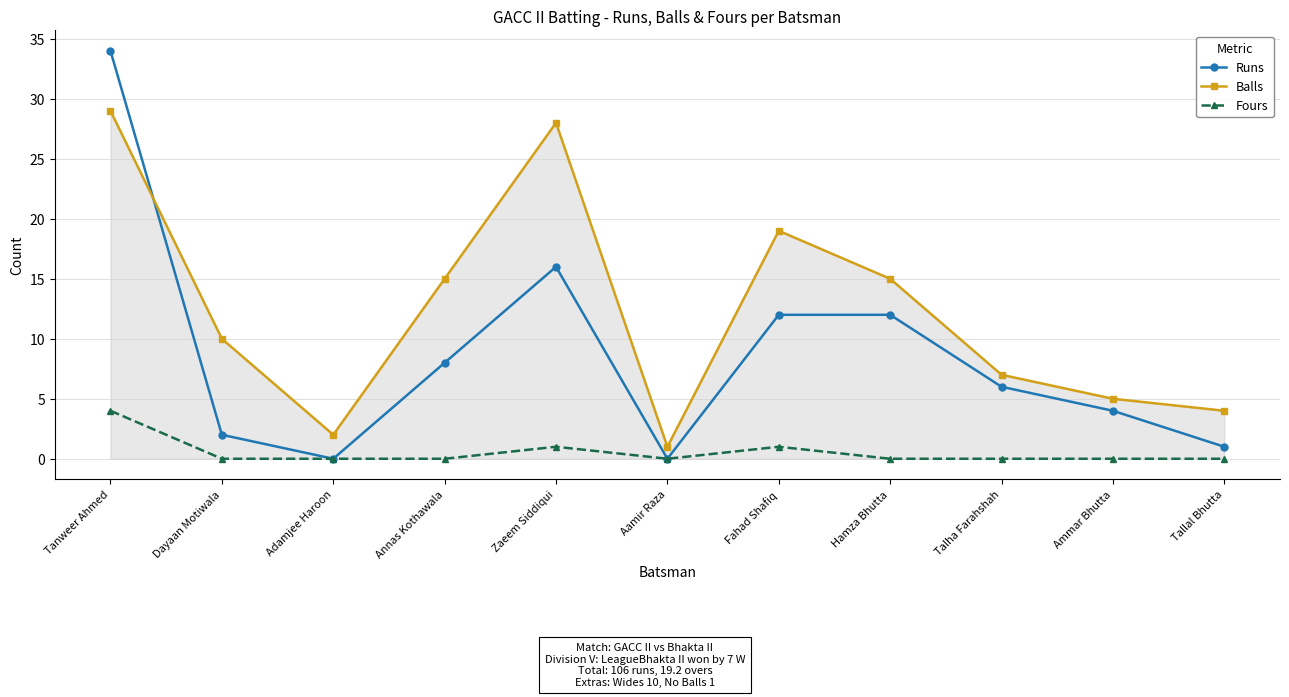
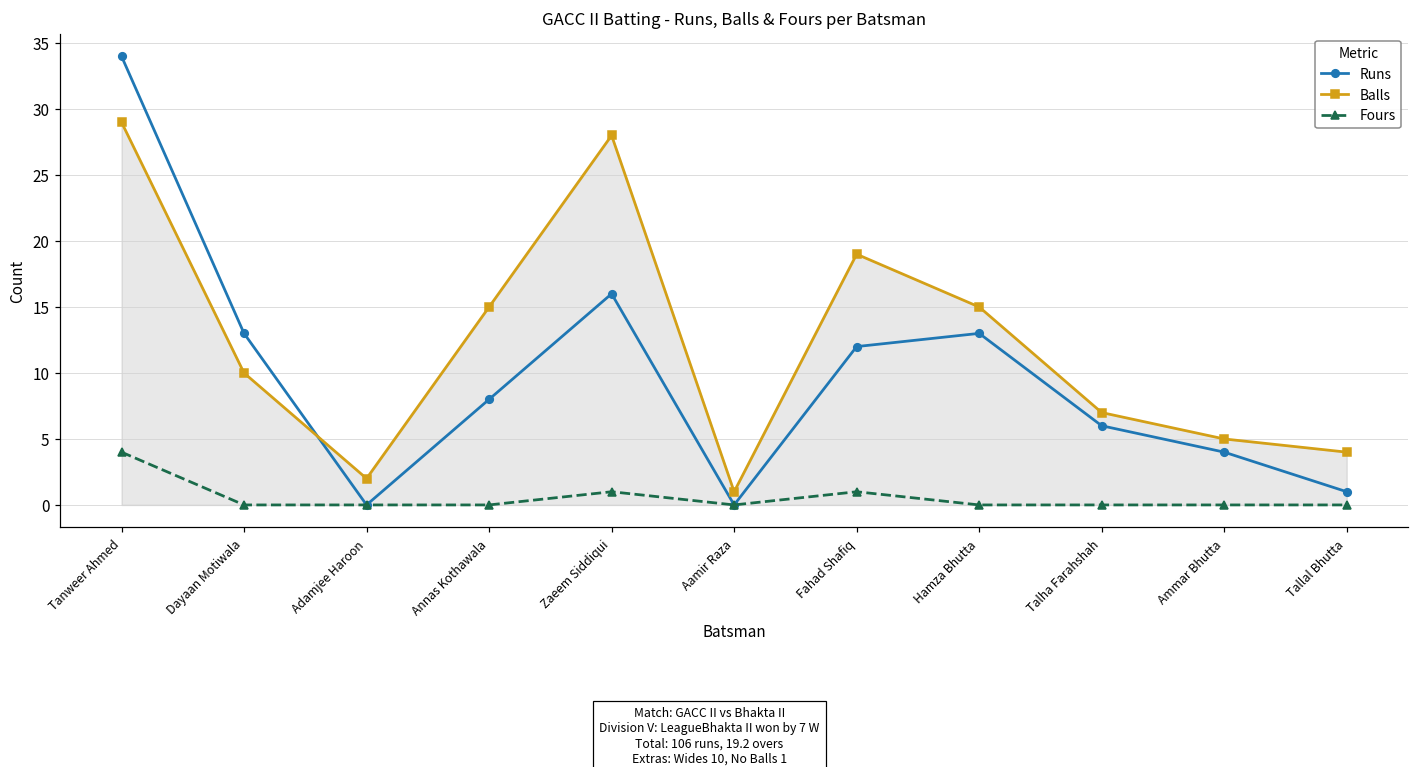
Runs, Dayaan Motiwala: 2 -> 13
Runs, Hamza Bhutta: 12 -> 13
